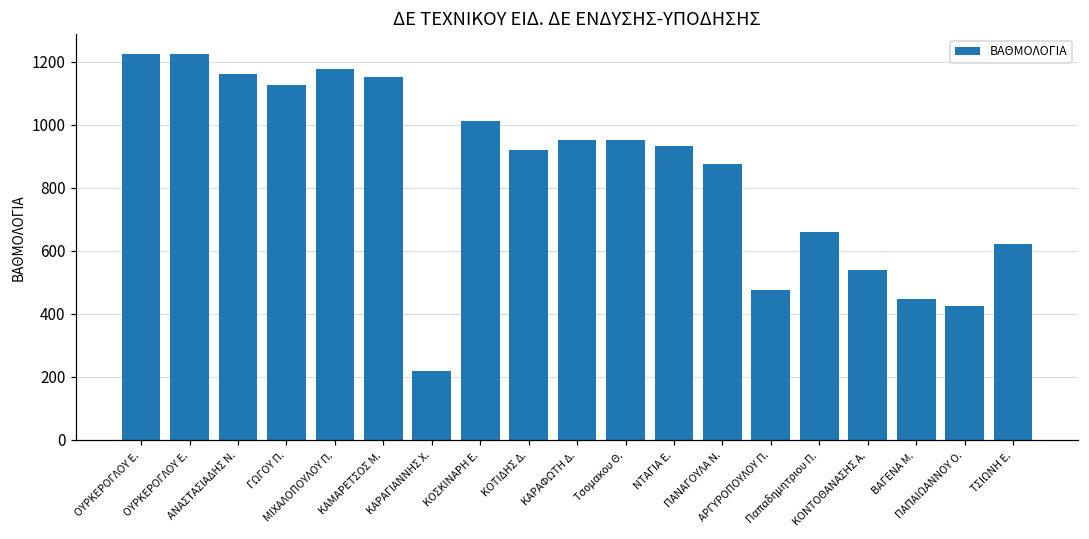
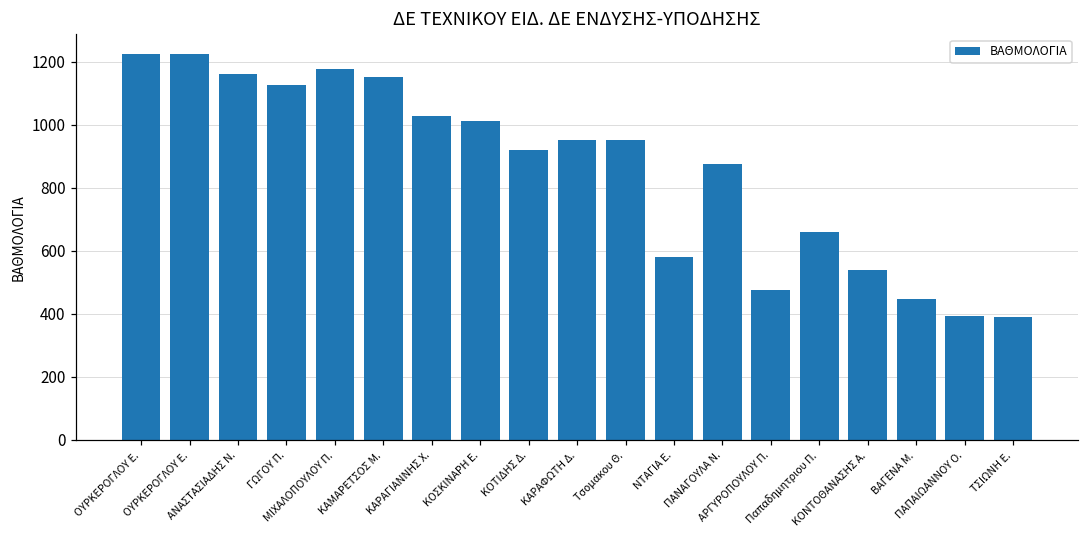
ΚΑΡΑΓΙΑΝΝΗΣ Χ.: 220 -> 1030
ΝΤΑΓΙΑ Ε.: 930 -> 580
ΠΑΠΑΙΩΑΝΝΟΥ Ο.: 430 -> 390
ΤΣΙΩΝΗ Ε.: 620 -> 390
